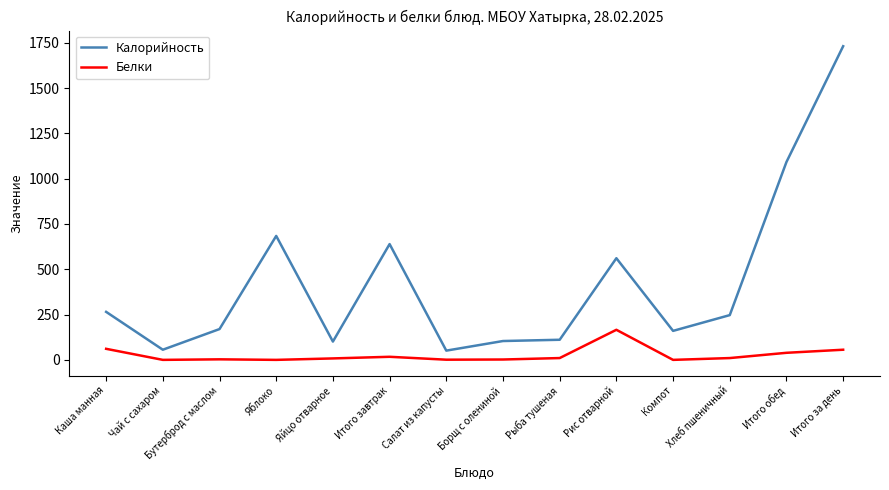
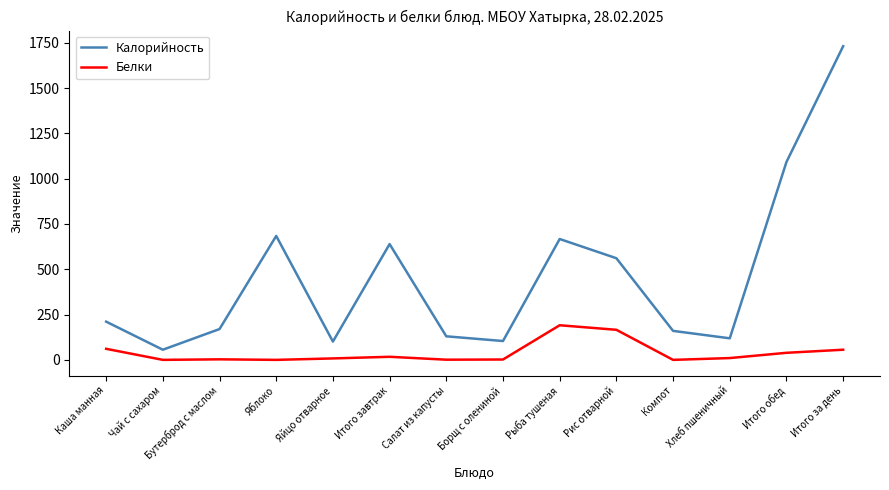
Калорийность, Каша манная: 270 -> 210
Калорийность, Салат из капусты: 50 -> 130
Калорийность, Рыба тушеная: 110 -> 670
Белки, Рыба тушеная: 10 -> 190
Калорийность, Хлеб пшеничный: 250 -> 120
